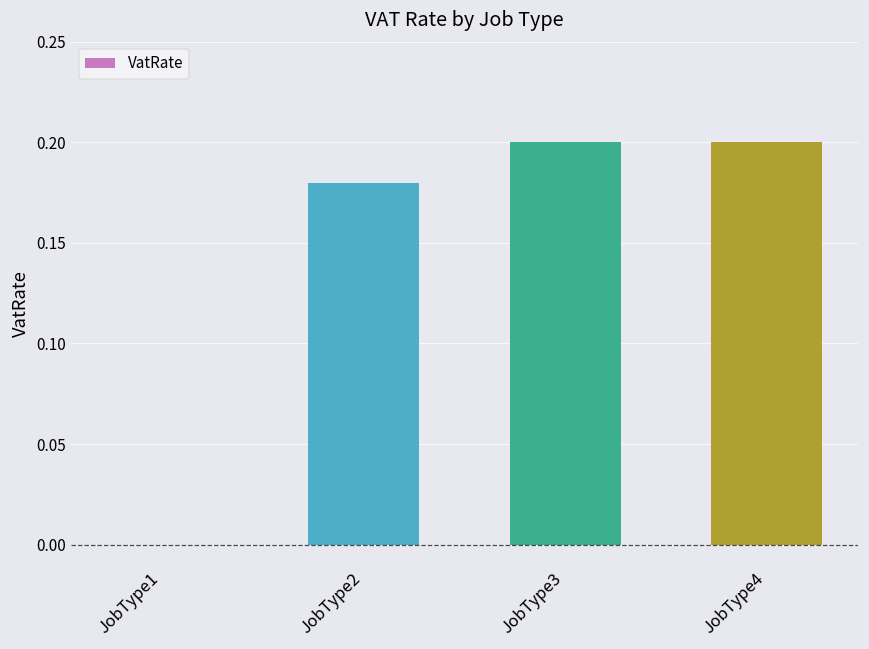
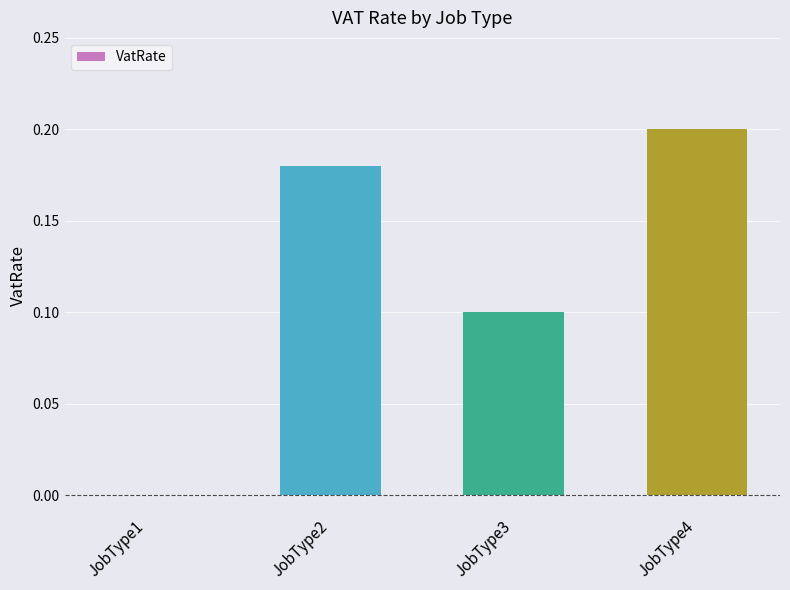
JobType3: 0.2 -> 0.1
